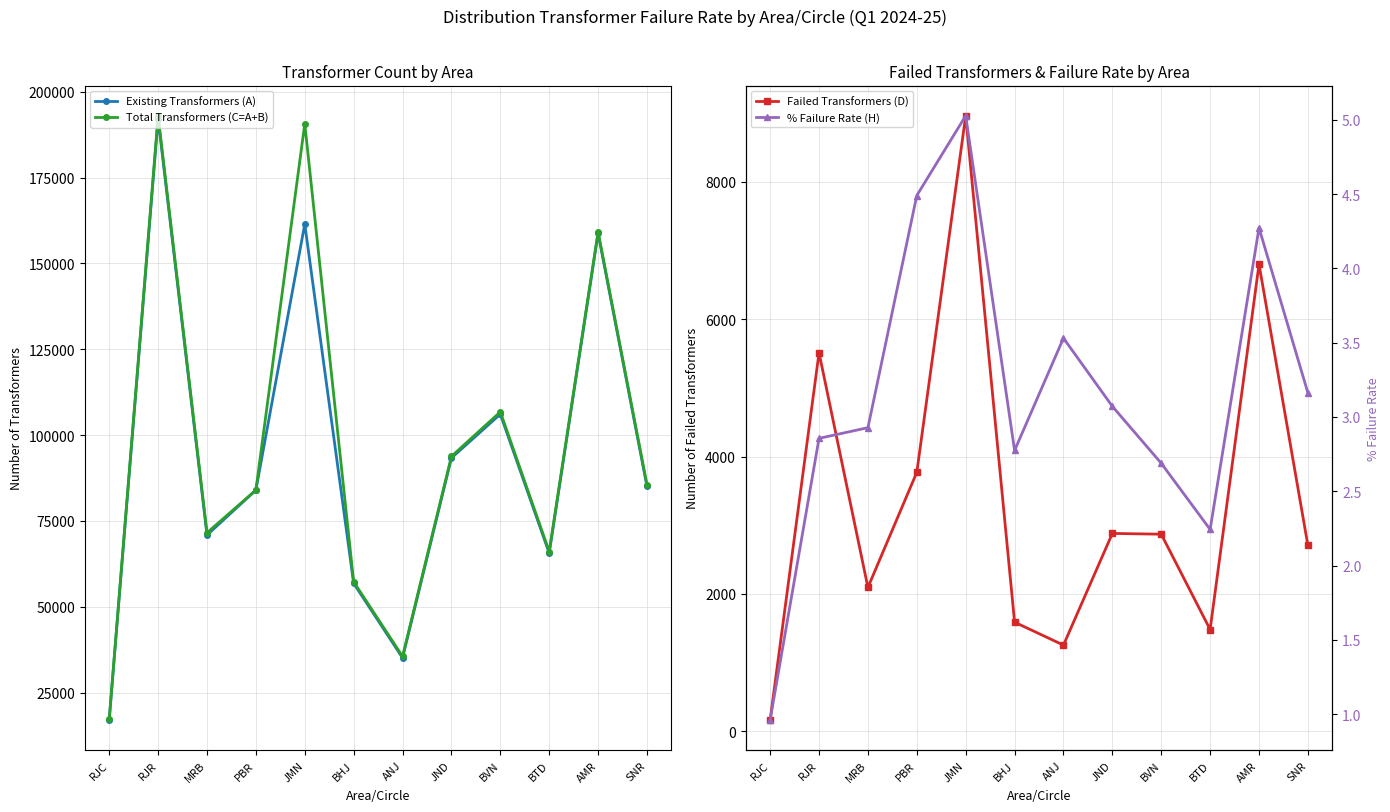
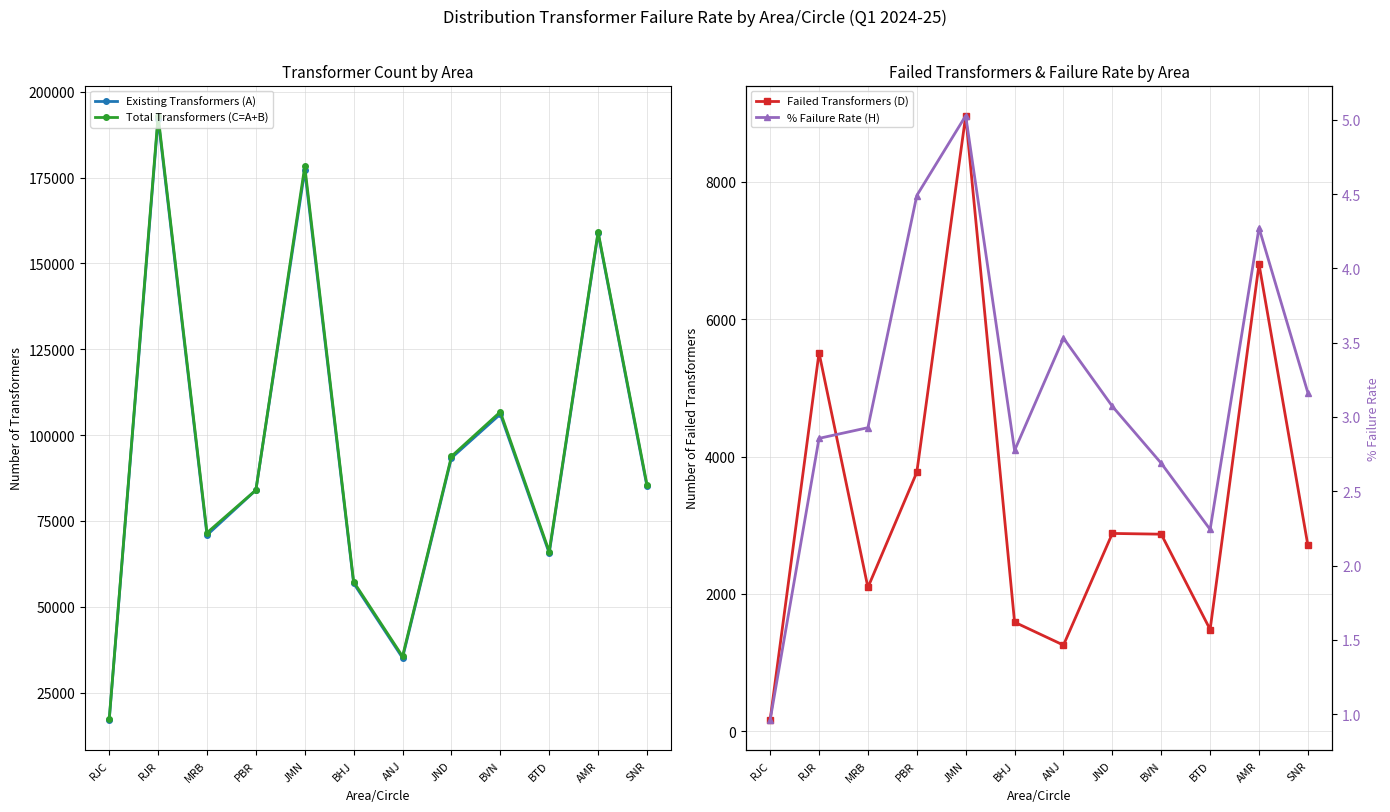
Transformer Count by Area, Existing Transformers (A), JMN: 161000 -> 177000
Transformer Count by Area, Total Transformers (C=A+B), JMN: 191000 -> 178000
